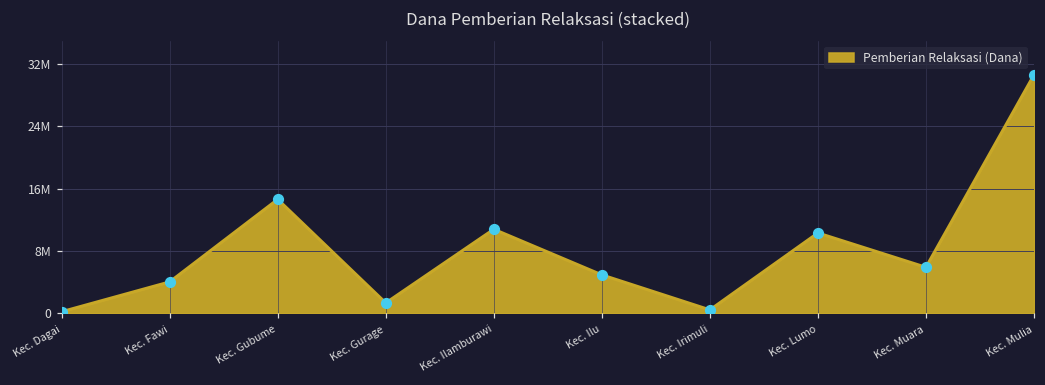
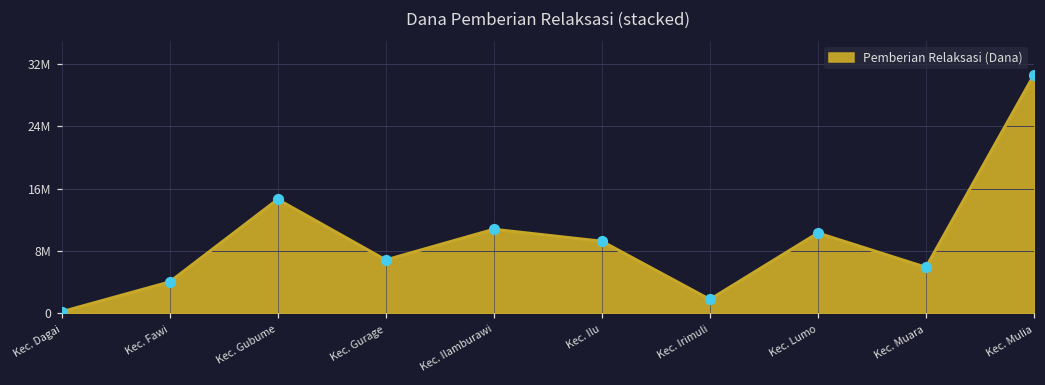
Kec. Gurage: 1000000 -> 7000000
Kec. Ilu: 5000000 -> 9000000
Kec. Irimuli: 0 -> 2000000
